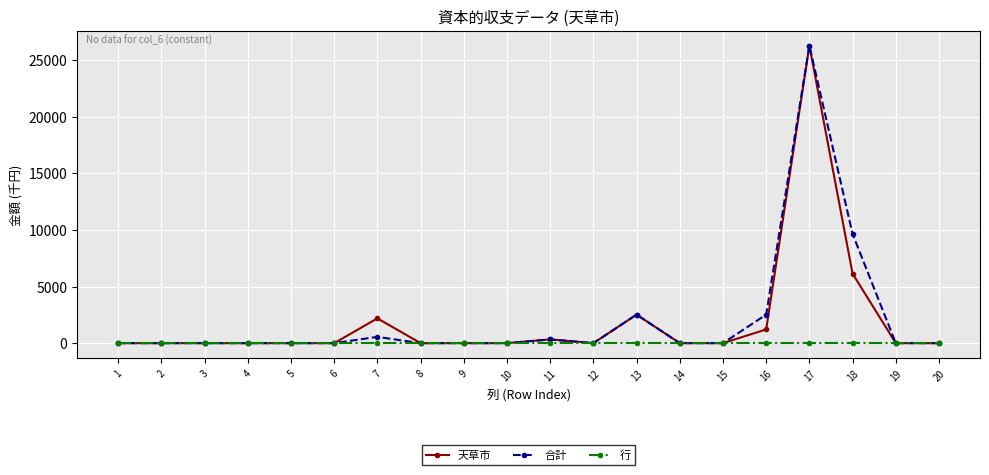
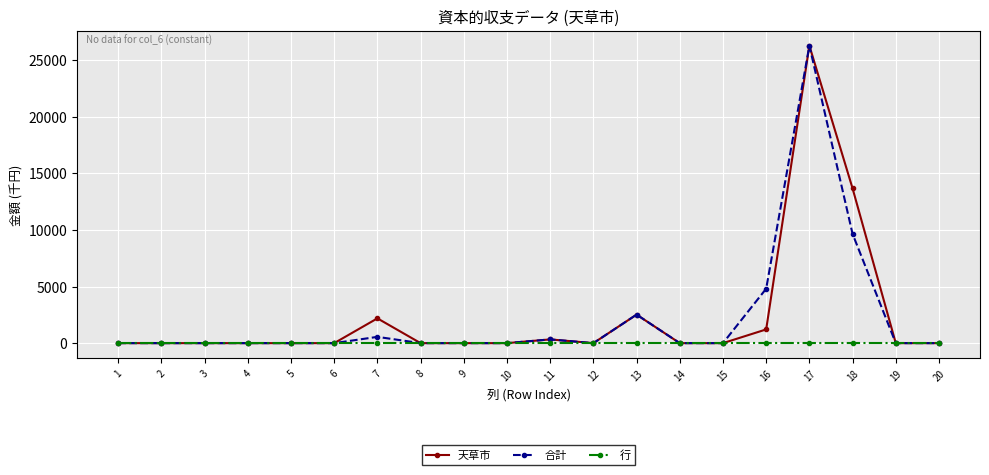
合計, 16: 2500 -> 4800
天草市, 18: 6100 -> 13700
